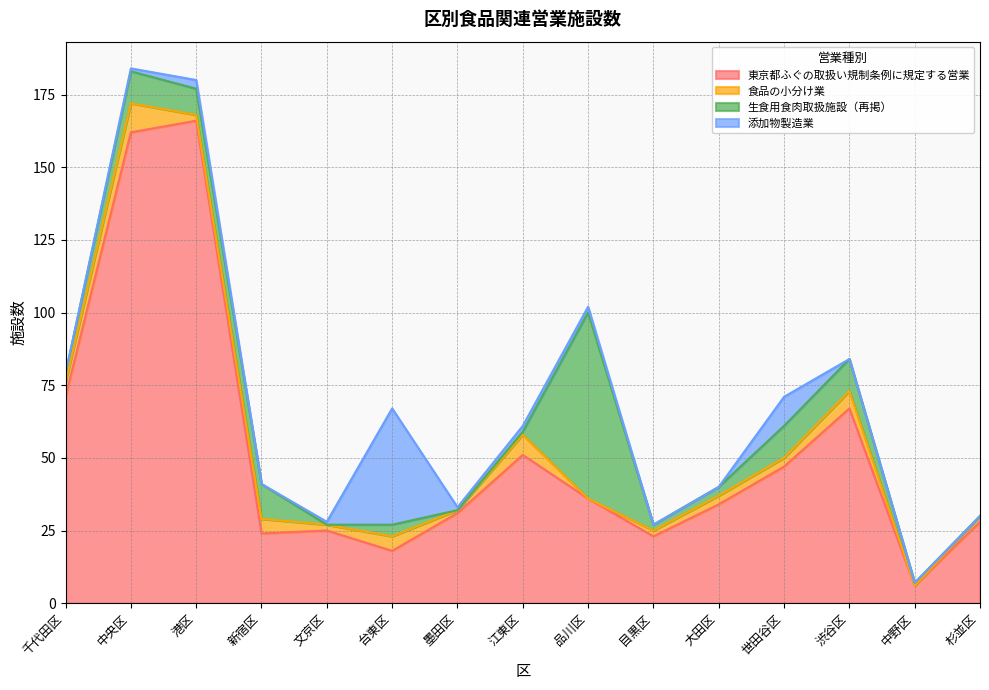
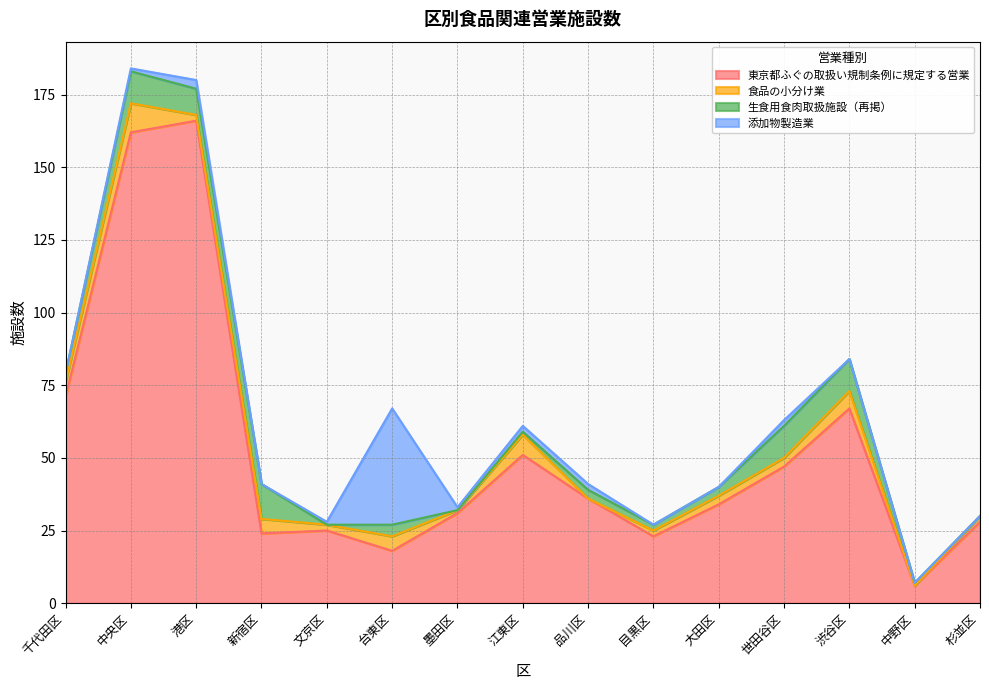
生食用食肉取扱施設（再掲）, 品川区: 64 -> 3
添加物製造業, 世田谷区: 10 -> 2
